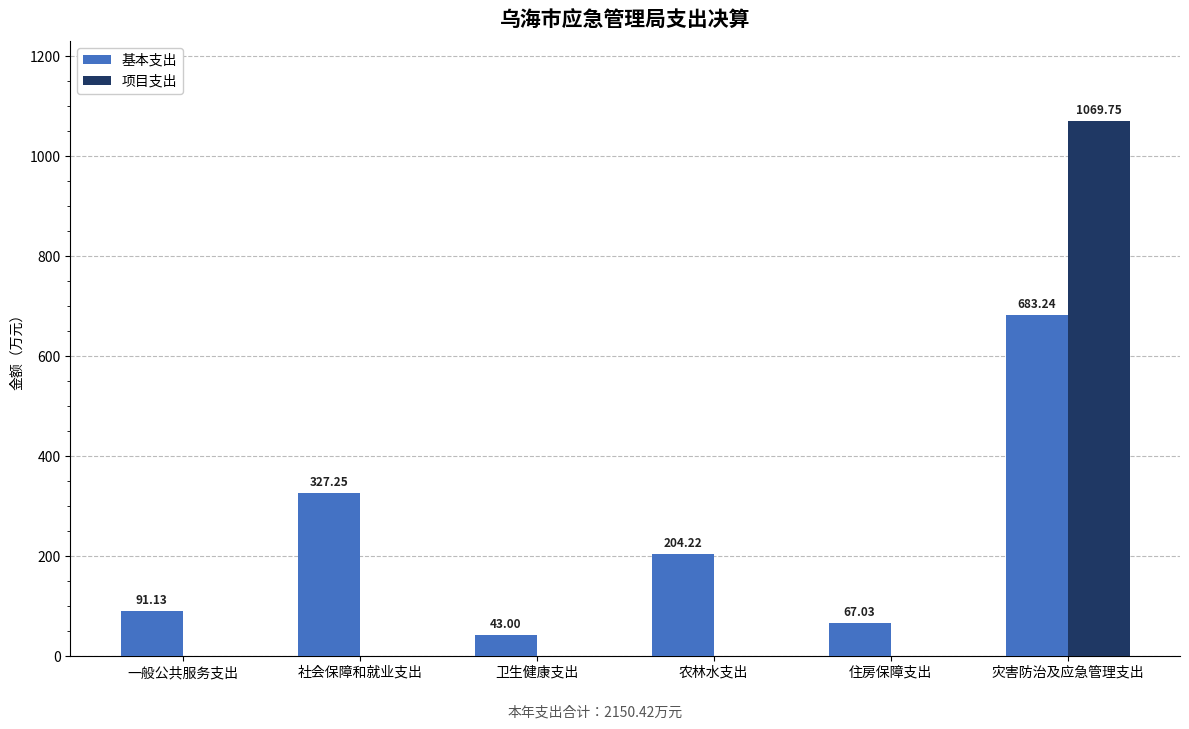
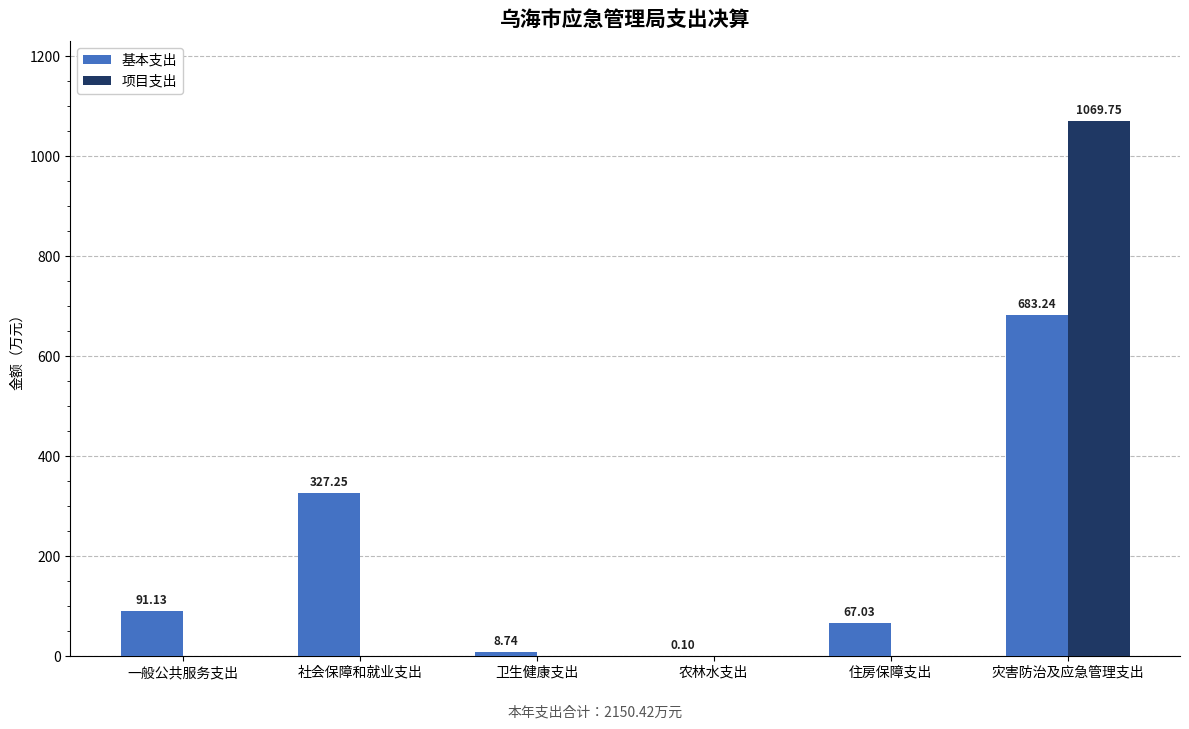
基本支出, 卫生健康支出: 43.00 -> 8.74
基本支出, 农林水支出: 204.22 -> 0.10
